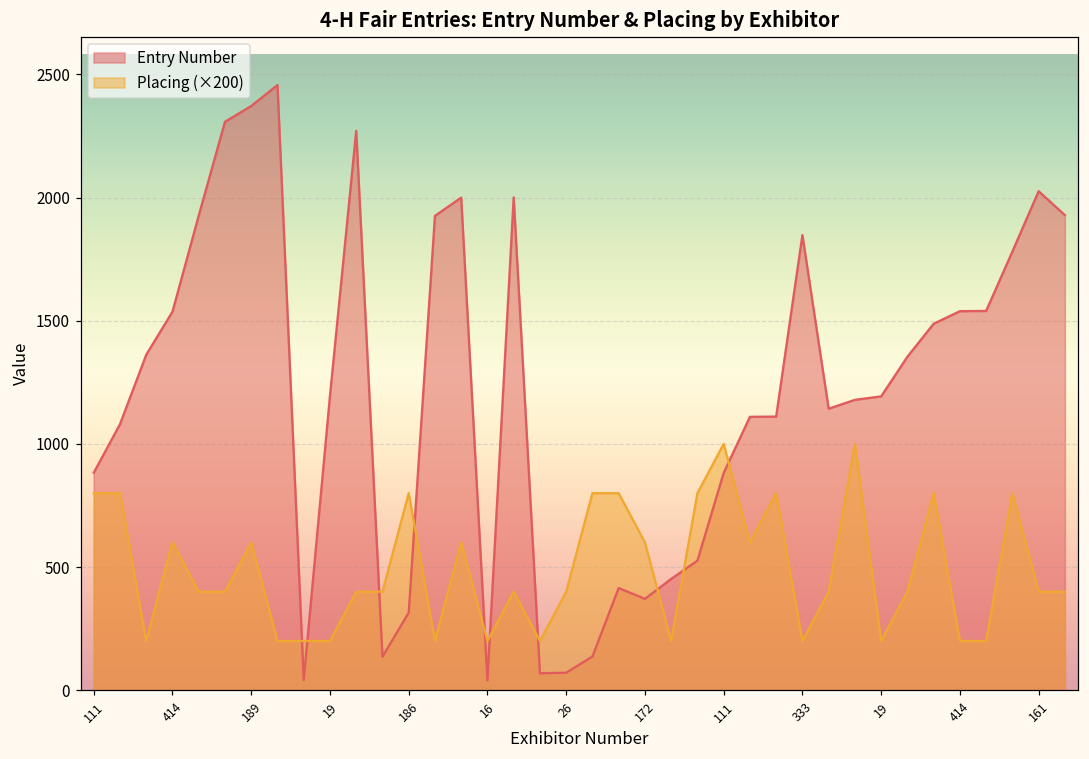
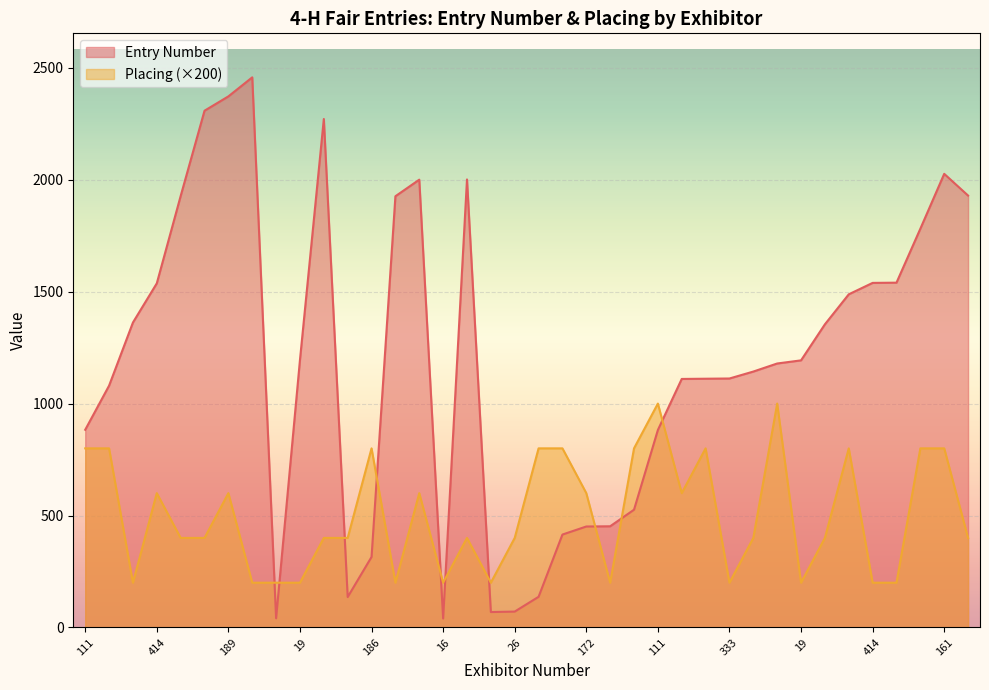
Entry Number, 172: 370 -> 450
Entry Number, 333: 1850 -> 1110
Placing (×200), 161: 400 -> 800
